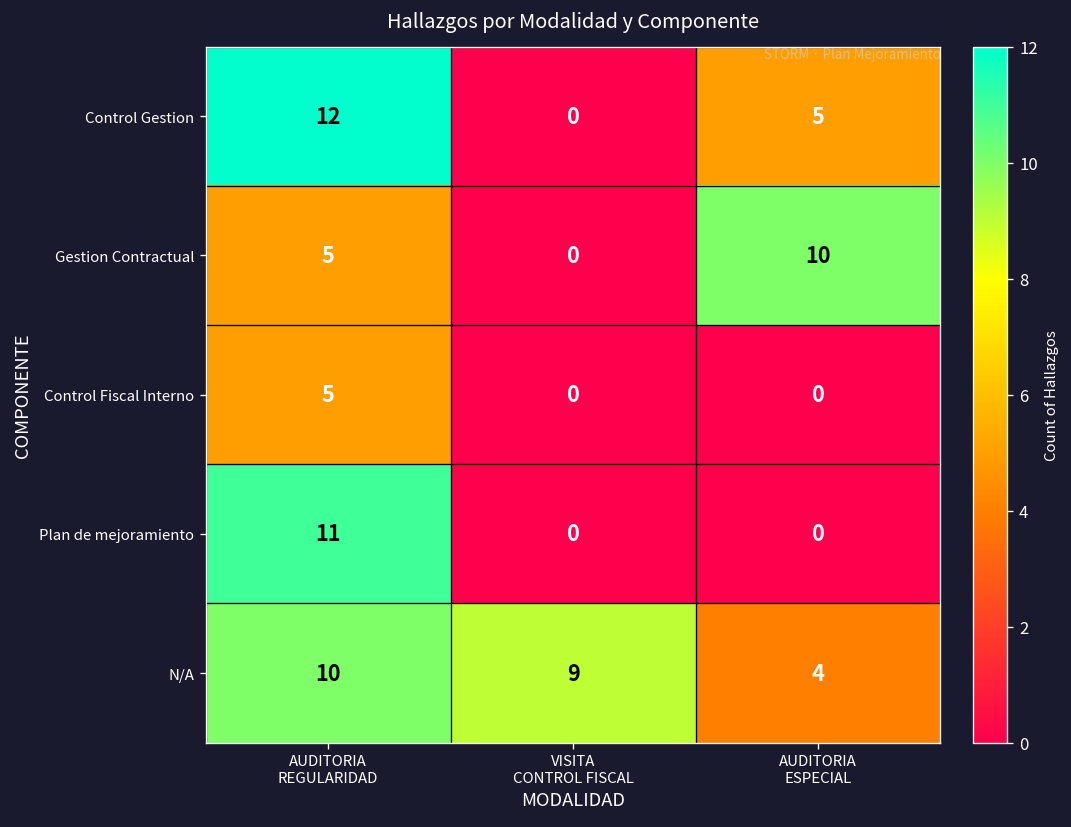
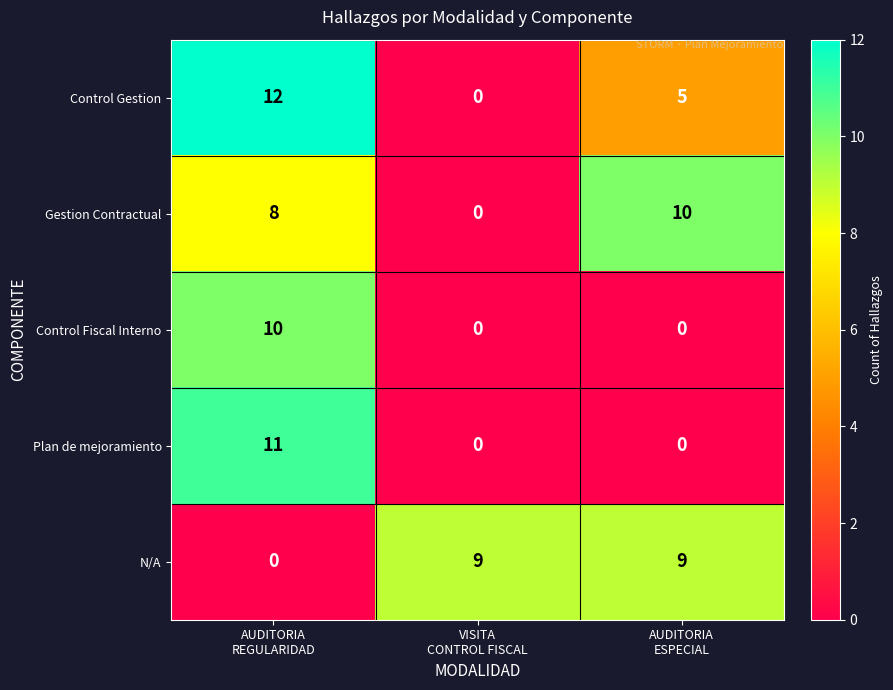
Gestion Contractual, AUDITORIA REGULARIDAD: 5 -> 8
Control Fiscal Interno, AUDITORIA REGULARIDAD: 5 -> 10
N/A, AUDITORIA REGULARIDAD: 10 -> 0
N/A, AUDITORIA ESPECIAL: 4 -> 9
